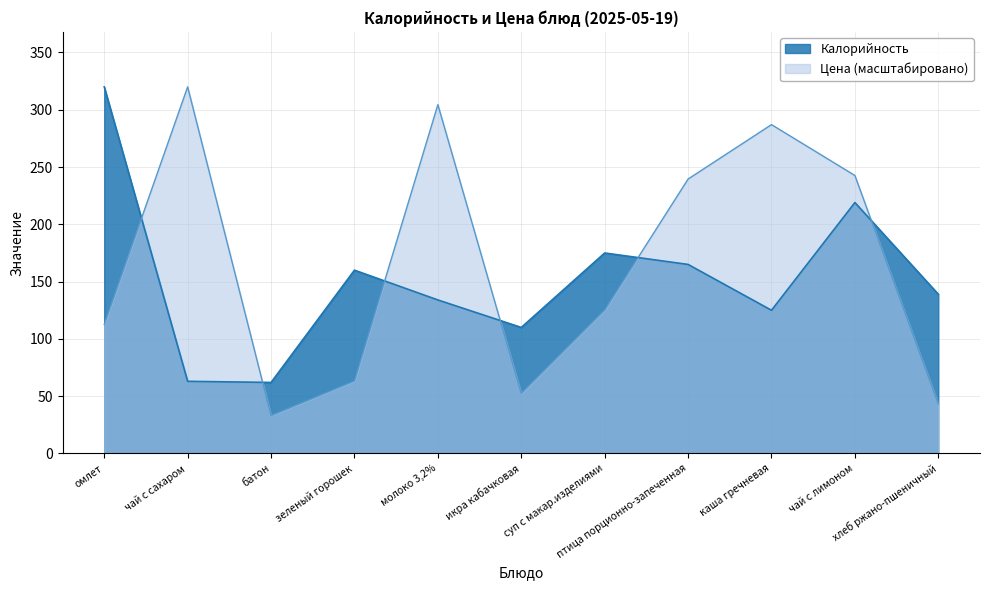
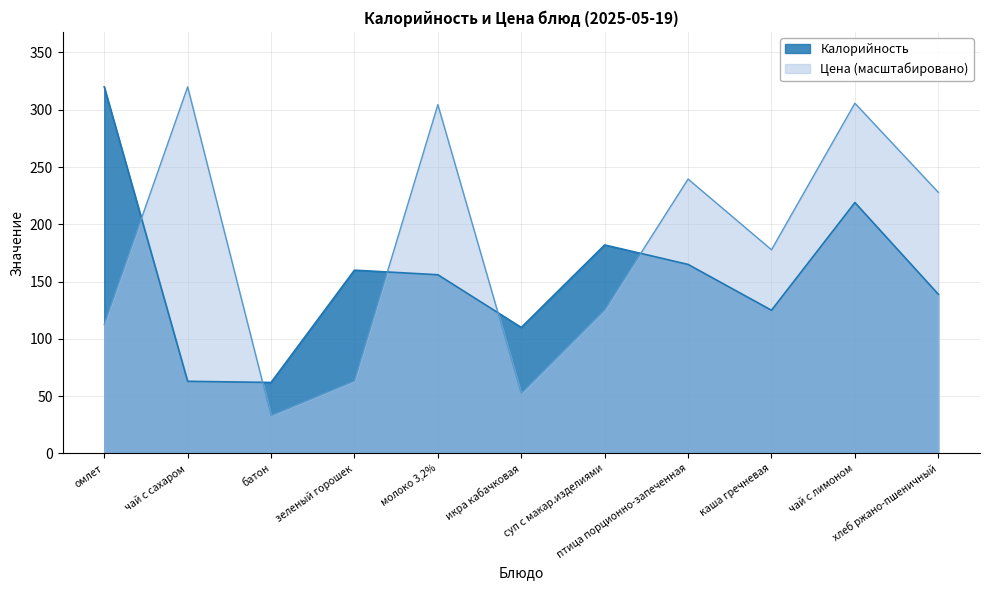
Калорийность, молоко 3,2%: 134 -> 156
Калорийность, суп с макар.изделиями: 175 -> 182
Цена (масштабировано), каша гречневая: 287 -> 178
Цена (масштабировано), чай с лимоном: 243 -> 306
Цена (масштабировано), хлеб ржано-пшеничный: 43 -> 228
